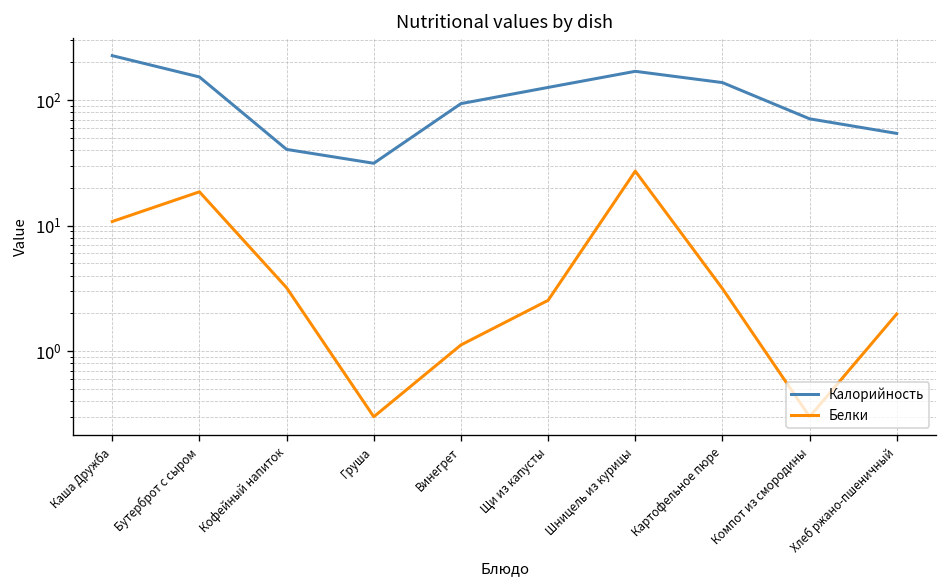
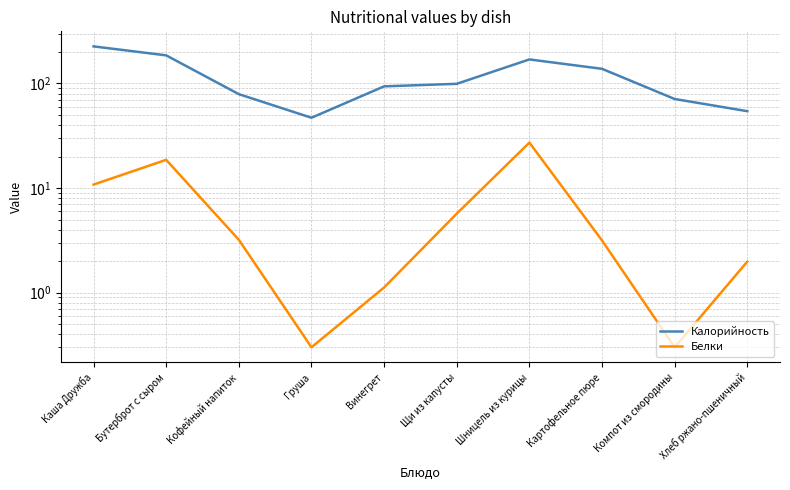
Калорийность, Бутерброт с сыром: 150 -> 190
Калорийность, Кофейный напиток: 41 -> 80
Калорийность, Груша: 31 -> 50
Калорийность, Щи из капусты: 130 -> 100
Белки, Щи из капусты: 2.5 -> 6
